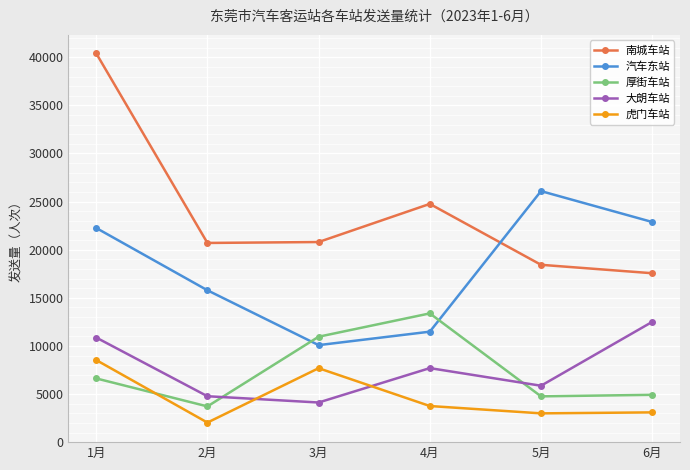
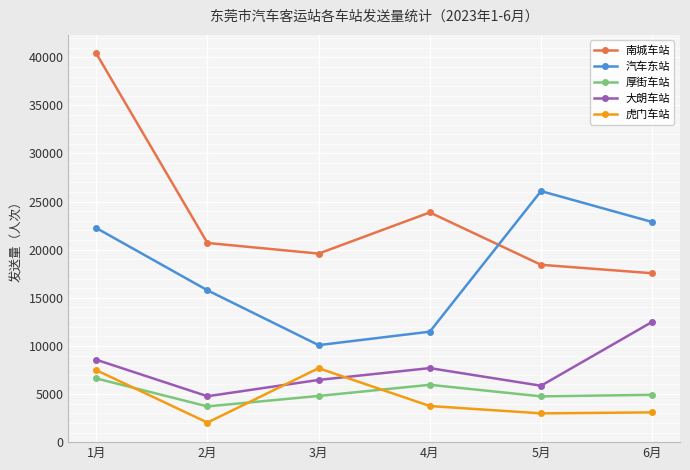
大朗车站, 1月: 11000 -> 9000
虎门车站, 1月: 9000 -> 7000
南城车站, 3月: 21000 -> 20000
厚街车站, 3月: 11000 -> 5000
大朗车站, 3月: 4000 -> 6000
南城车站, 4月: 25000 -> 24000
厚街车站, 4月: 13000 -> 6000
